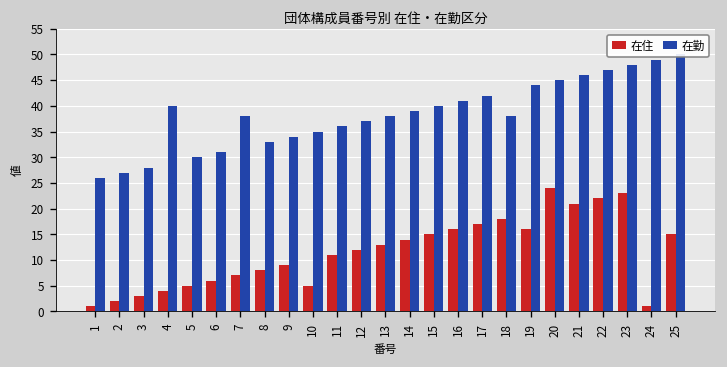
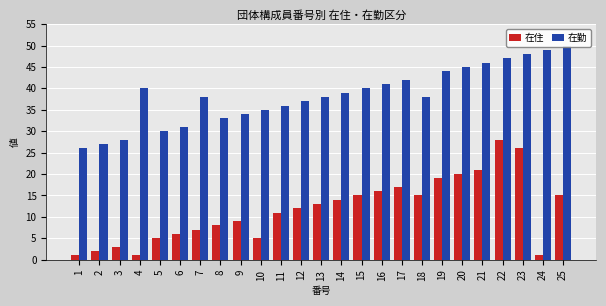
在住, 4: 4 -> 1
在住, 18: 18 -> 15
在住, 19: 16 -> 19
在住, 20: 24 -> 20
在住, 22: 22 -> 28
在住, 23: 23 -> 26
